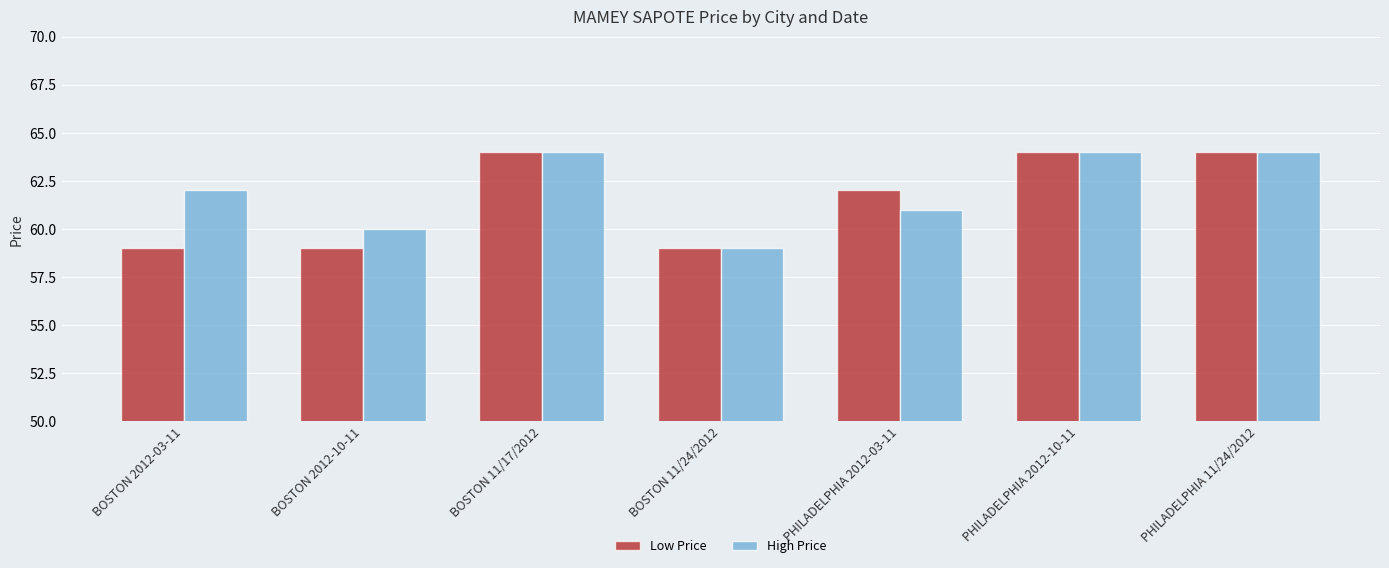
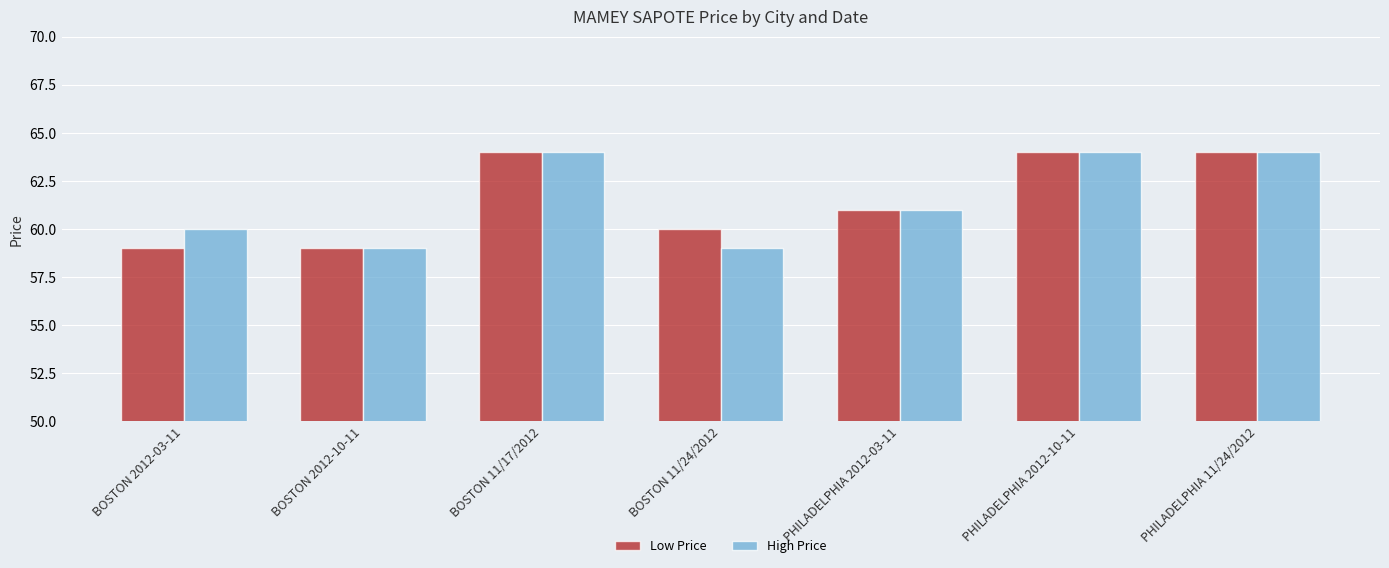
High Price, BOSTON 2012-03-11: 62 -> 60
High Price, BOSTON 2012-10-11: 60 -> 59
Low Price, BOSTON 11/24/2012: 59 -> 60
Low Price, PHILADELPHIA 2012-03-11: 62 -> 61
